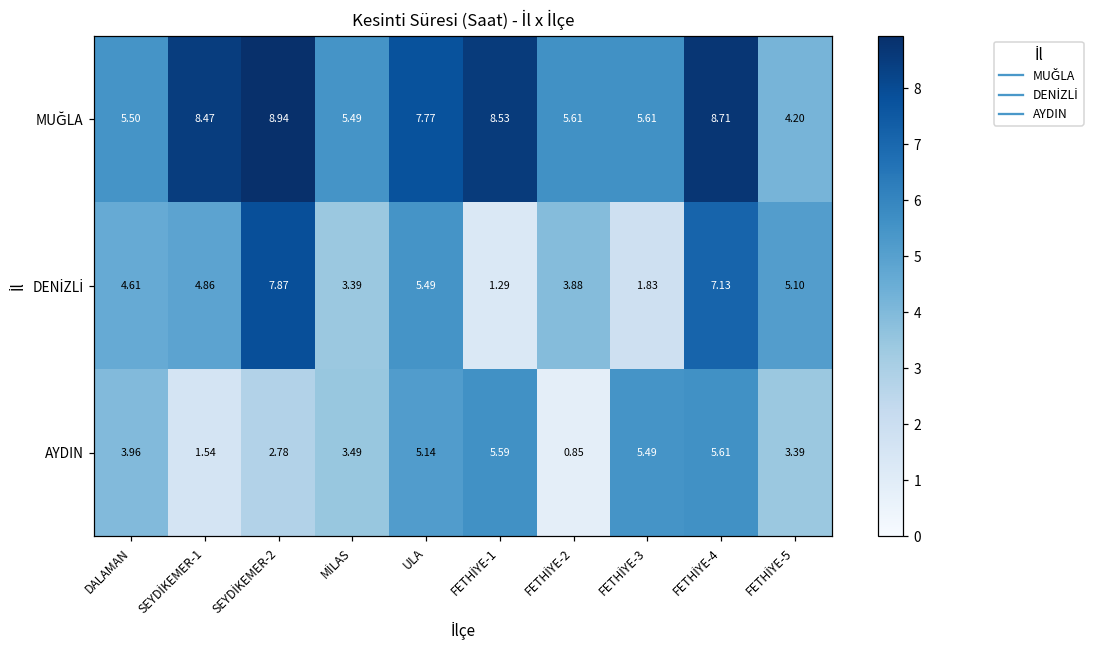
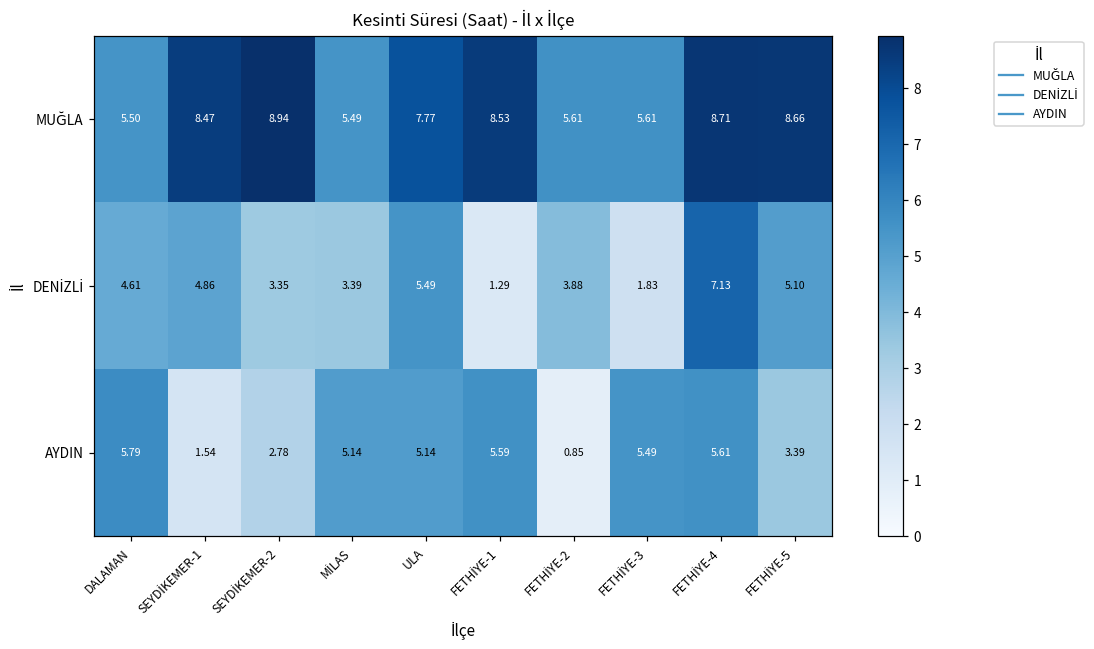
MUĞLA, FETHİYE-5: 4.20 -> 8.66
DENİZLİ, SEYDİKEMER-2: 7.87 -> 3.35
AYDIN, DALAMAN: 3.96 -> 5.79
AYDIN, MİLAS: 3.49 -> 5.14
